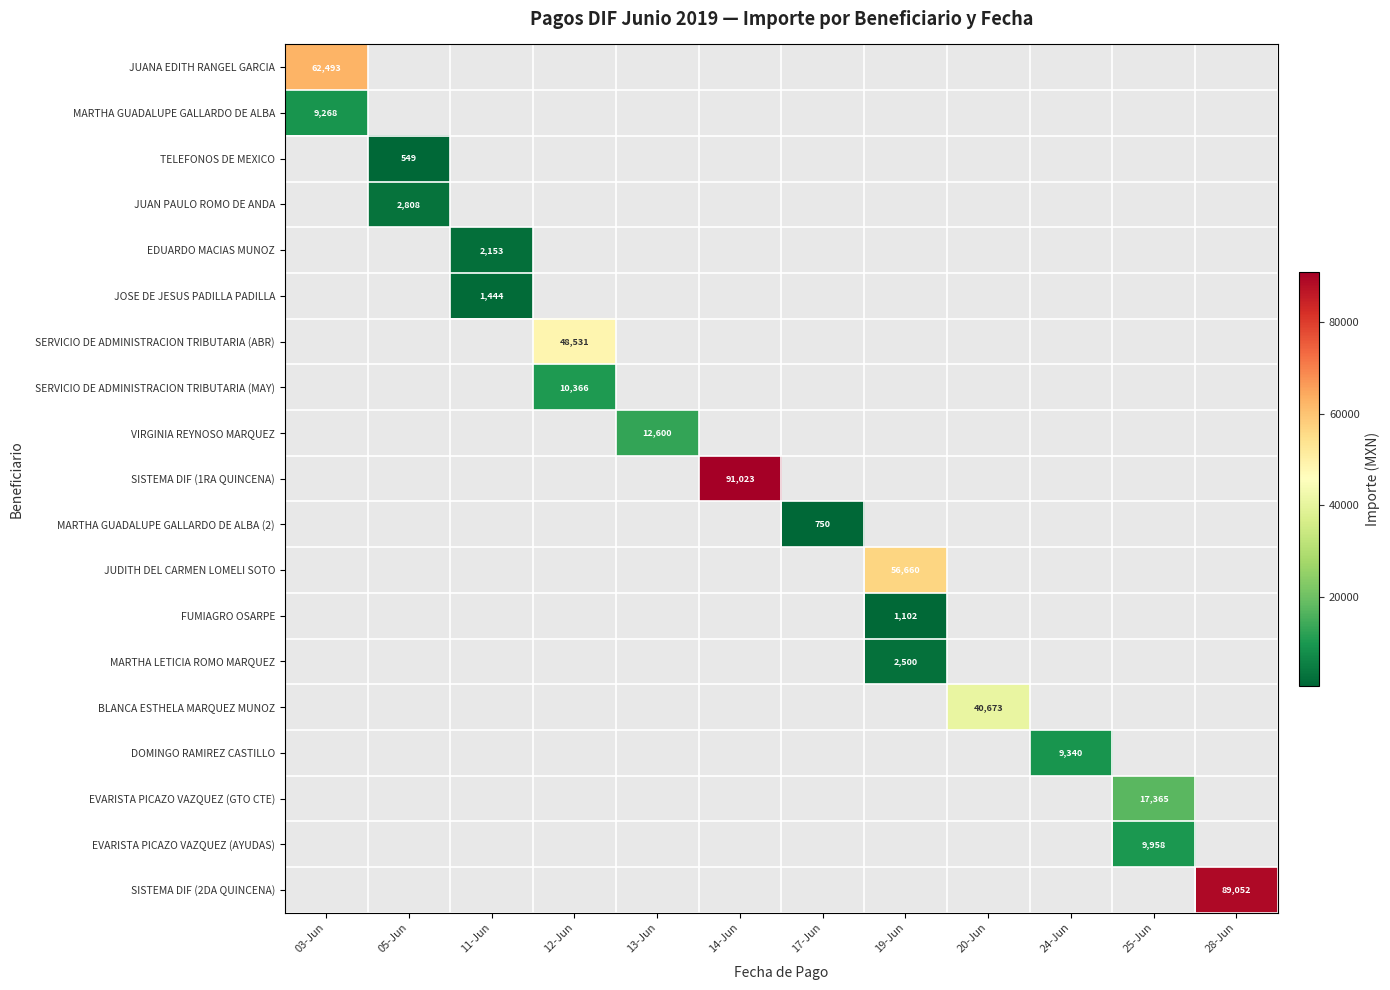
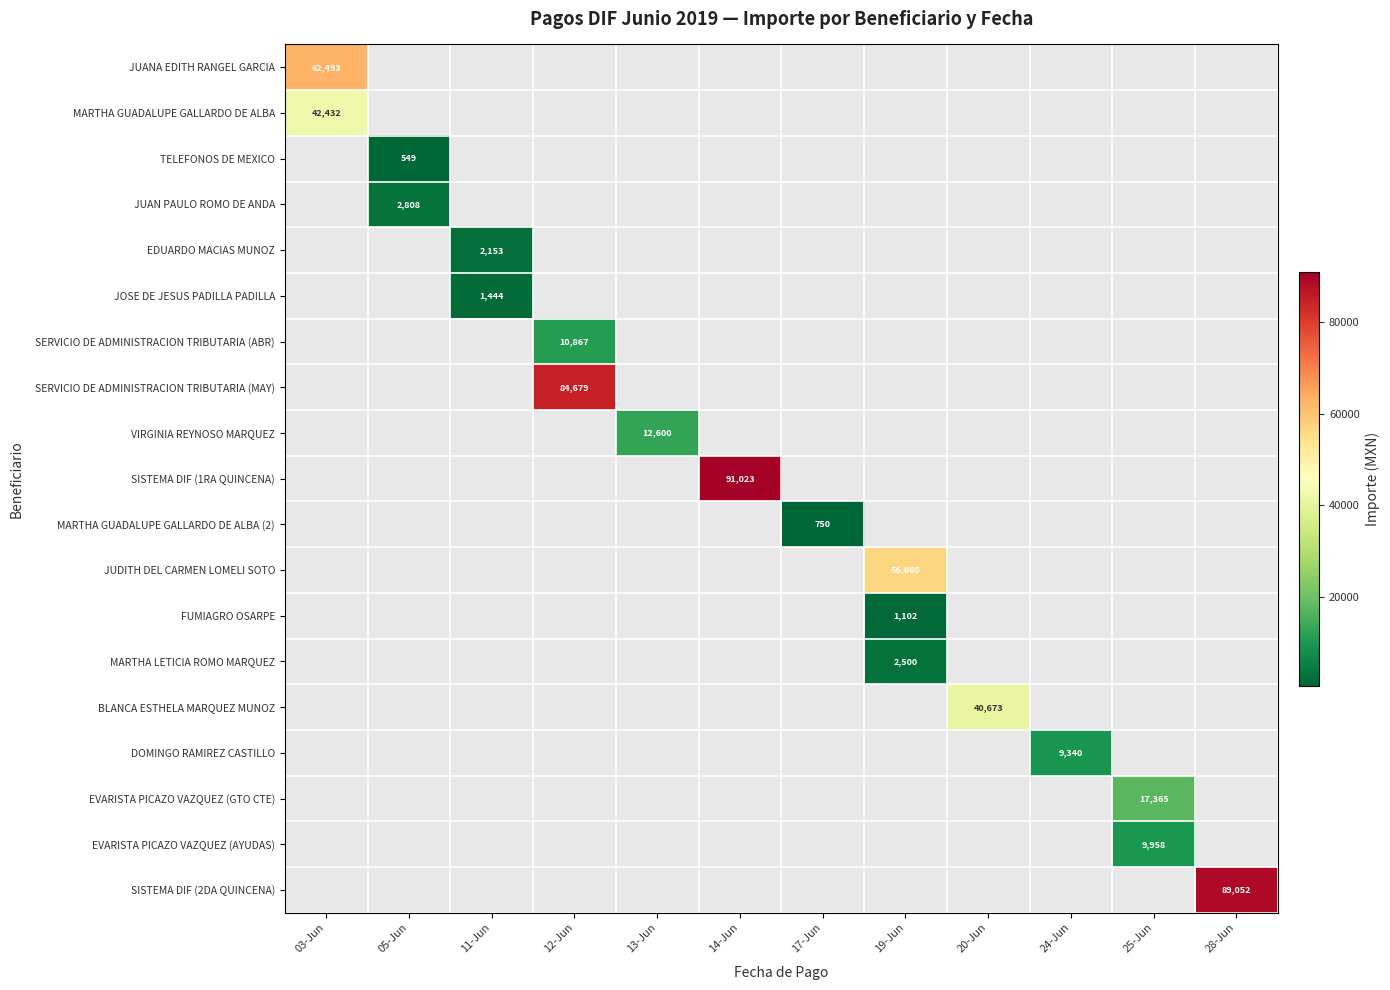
MARTHA GUADALUPE GALLARDO DE ALBA, 03-Jun: 9,268 -> 42,432
SERVICIO DE ADMINISTRACION TRIBUTARIA (ABR), 12-Jun: 48,531 -> 10,867
SERVICIO DE ADMINISTRACION TRIBUTARIA (MAY), 12-Jun: 10,366 -> 84,679
